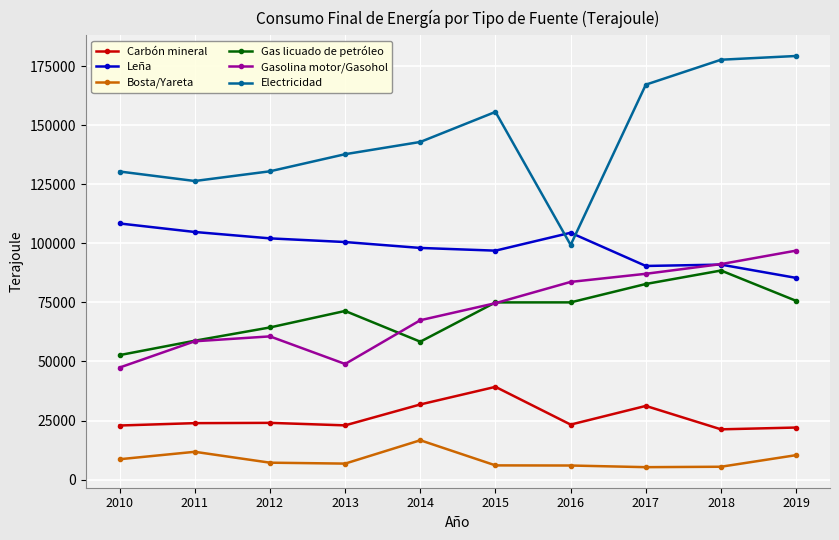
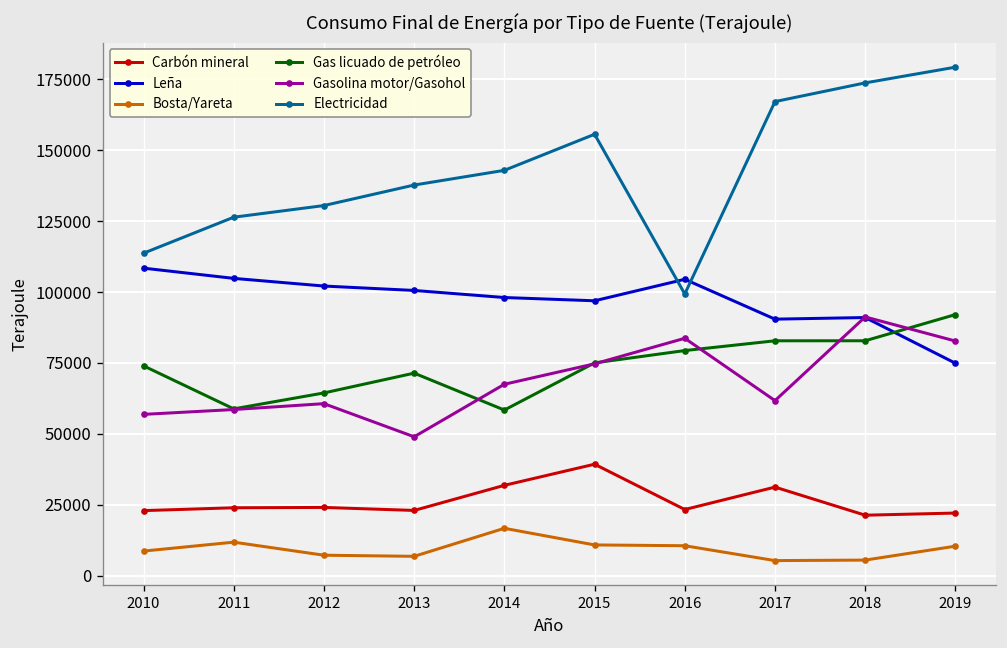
Gas licuado de petróleo, 2010: 53000 -> 74000
Gasolina motor/Gasohol, 2010: 47000 -> 57000
Electricidad, 2010: 130000 -> 114000
Bosta/Yareta, 2015: 6000 -> 11000
Bosta/Yareta, 2016: 6000 -> 11000
Gas licuado de petróleo, 2016: 75000 -> 79000
Gasolina motor/Gasohol, 2017: 87000 -> 62000
Gas licuado de petróleo, 2018: 89000 -> 83000
Electricidad, 2018: 178000 -> 174000
Leña, 2019: 85000 -> 75000
Gas licuado de petróleo, 2019: 76000 -> 92000
Gasolina motor/Gasohol, 2019: 97000 -> 83000
